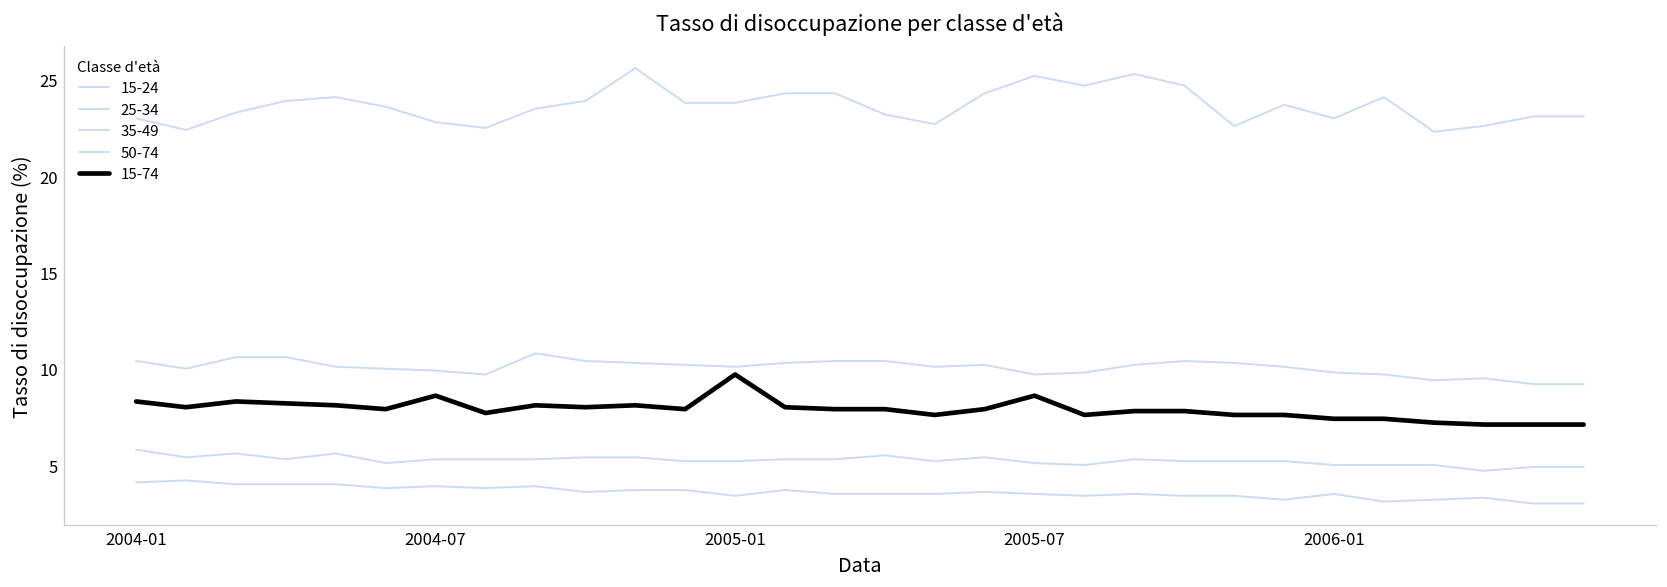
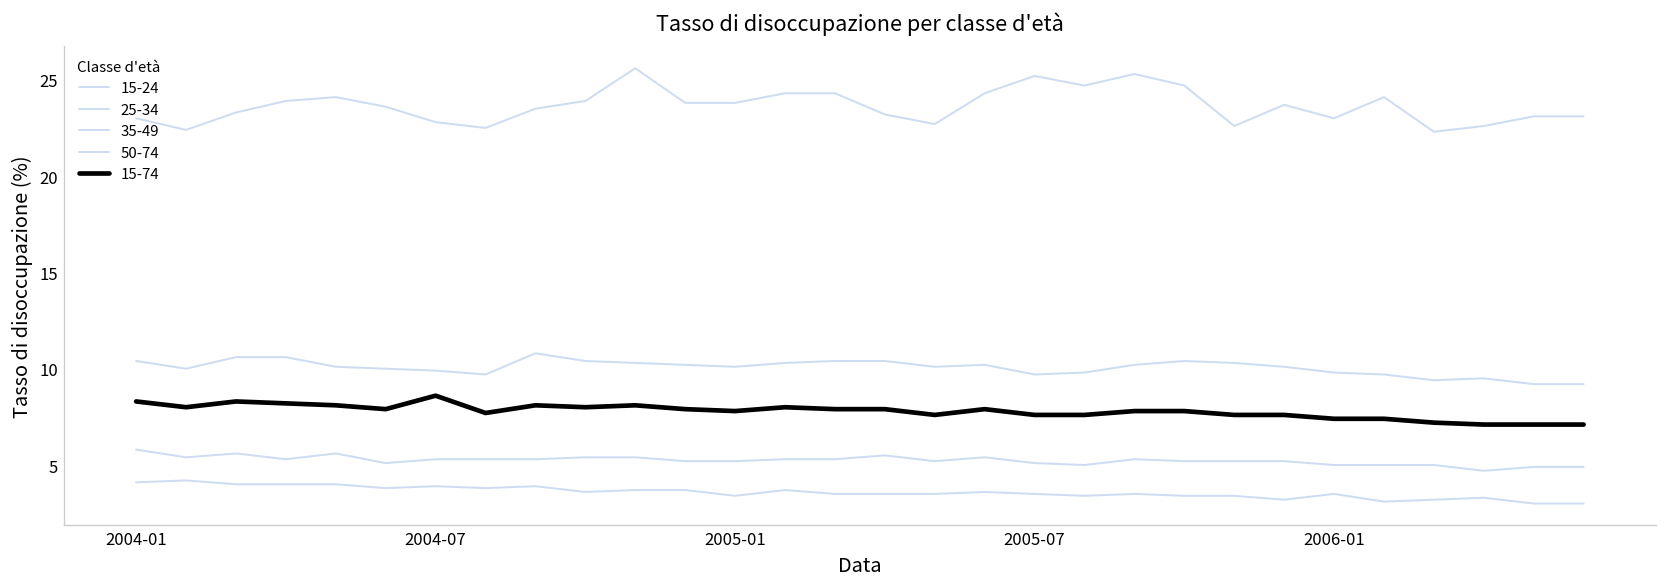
15-74, 2005-01: 9.7 -> 7.8
15-74, 2005-07: 8.6 -> 7.6
